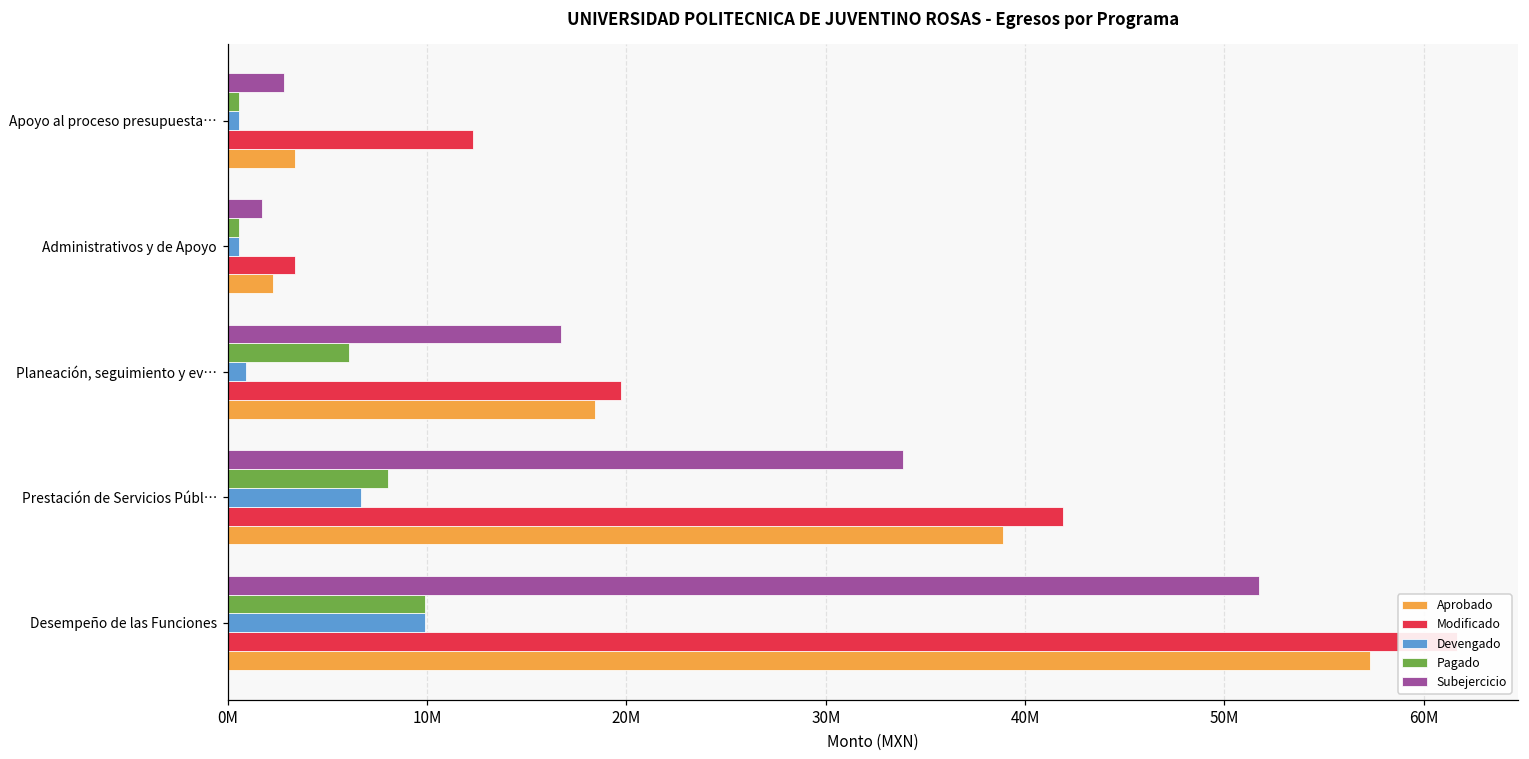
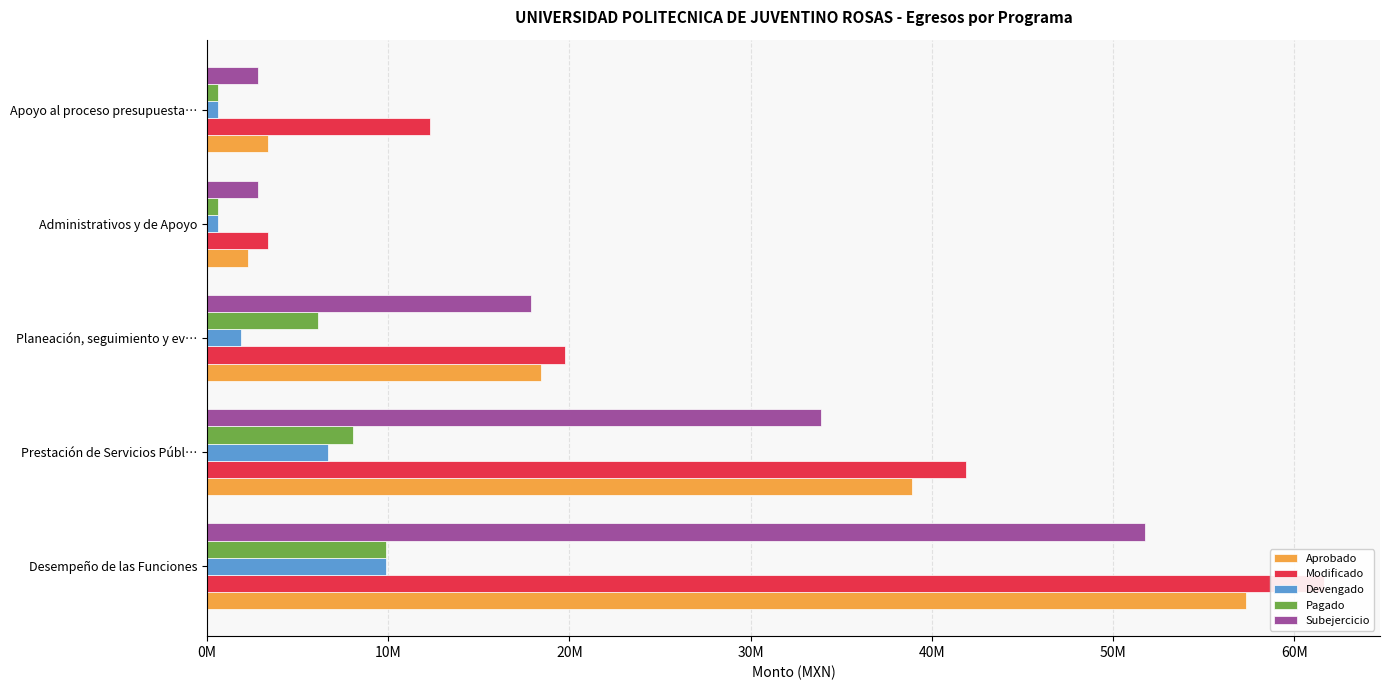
Subejercicio, Administrativos y de Apoyo: 1700000 -> 2800000
Subejercicio, Planeación, seguimiento y ev…: 16700000 -> 17900000
Devengado, Planeación, seguimiento y ev…: 900000 -> 1900000
